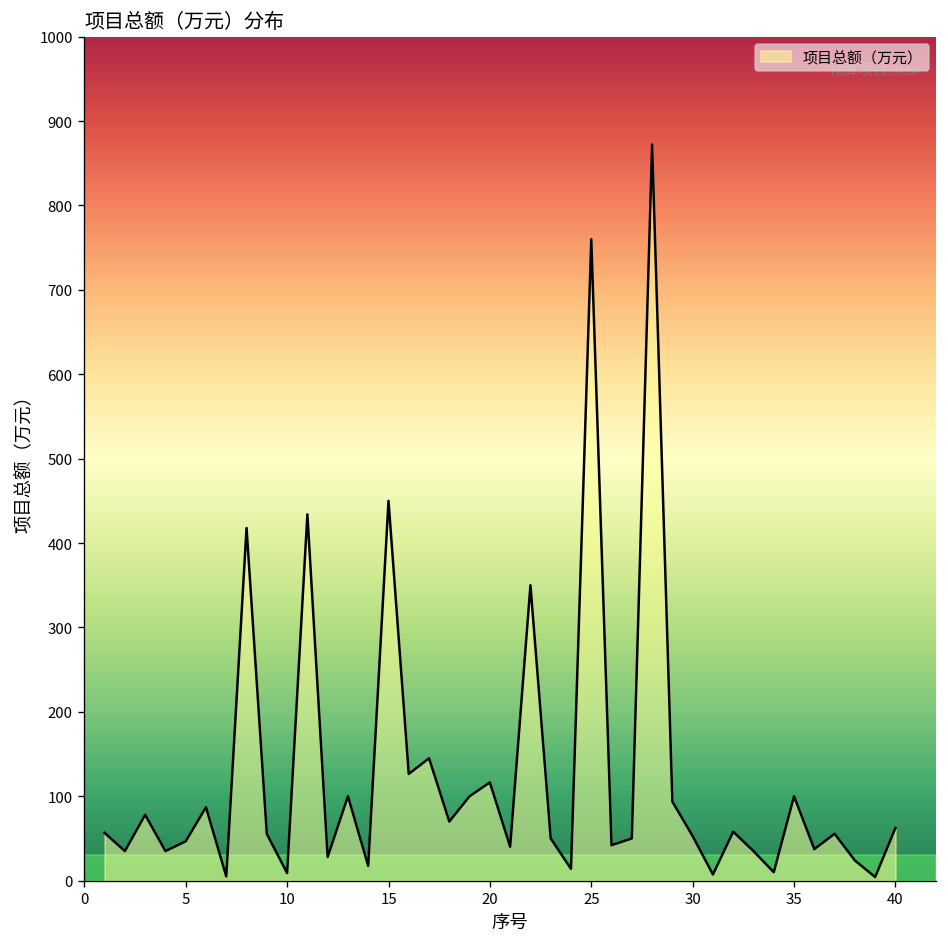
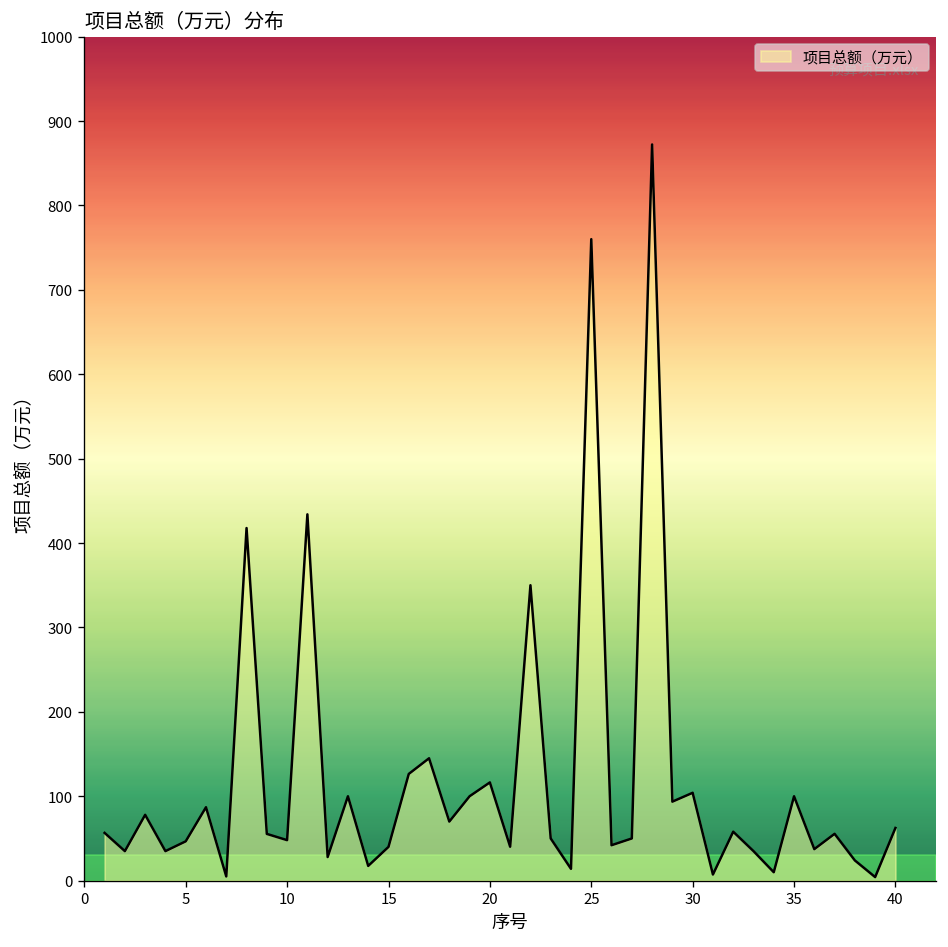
10: 10 -> 50
15: 450 -> 40
30: 50 -> 100
